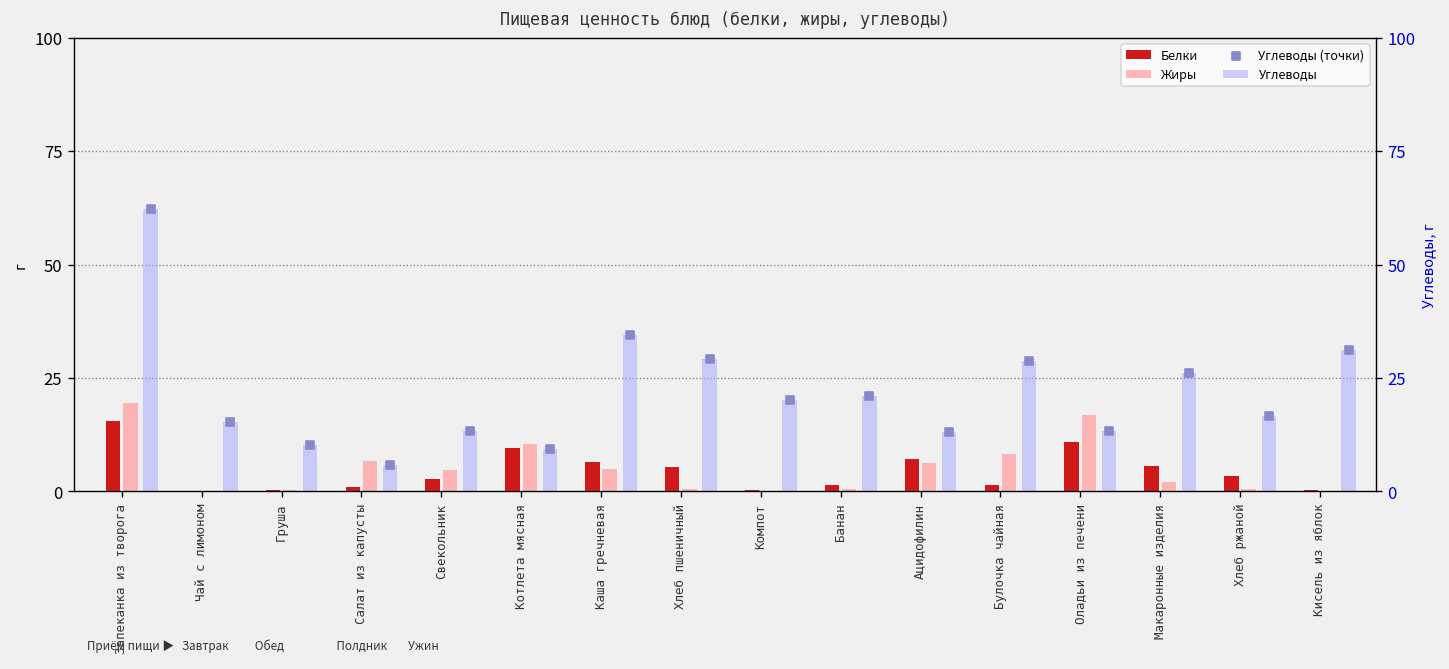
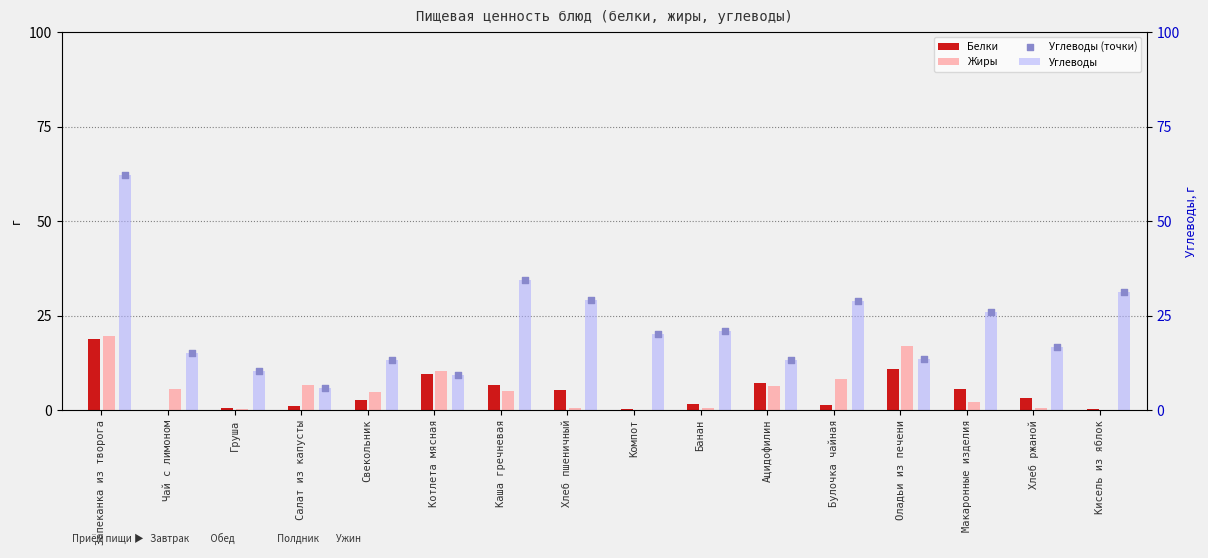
Белки, Запеканка из творога: 16 -> 19
Жиры, Чай с лимоном: 0 -> 6
